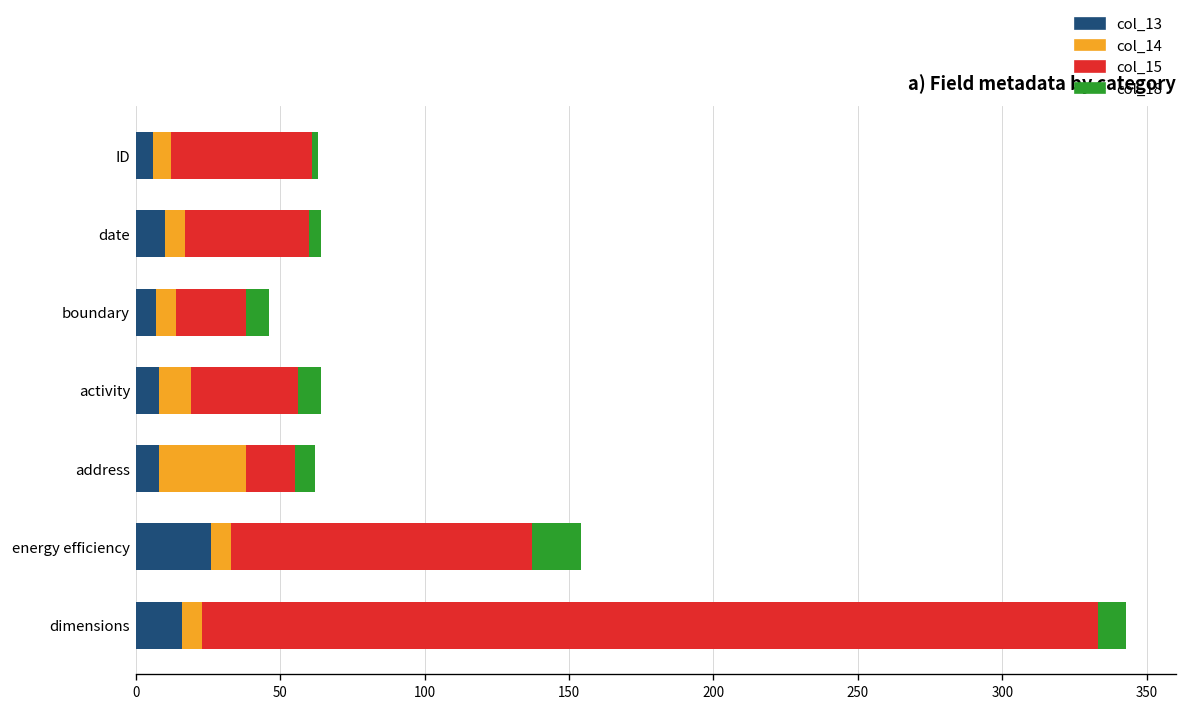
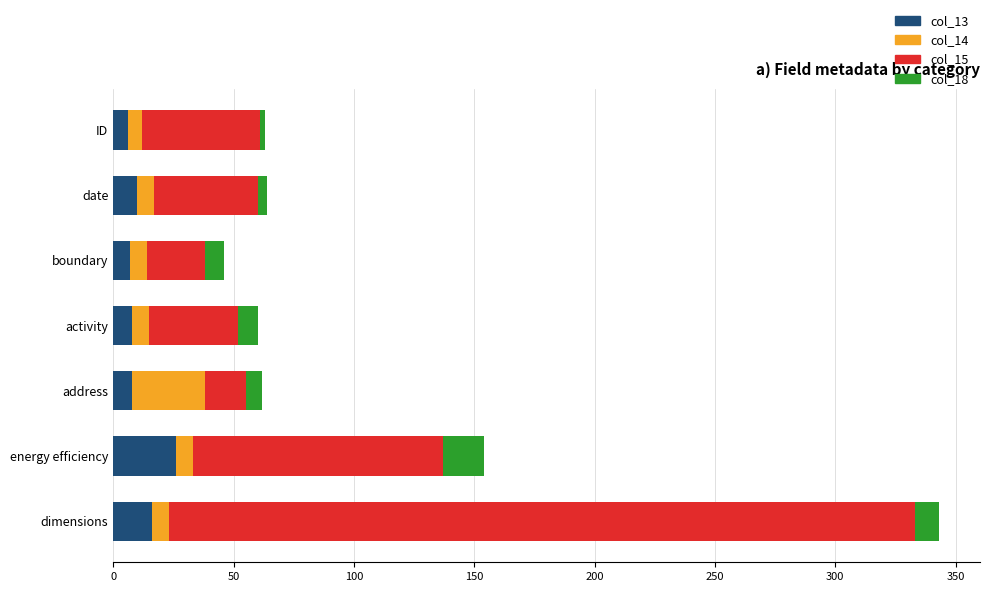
col_14, activity: 11 -> 7
